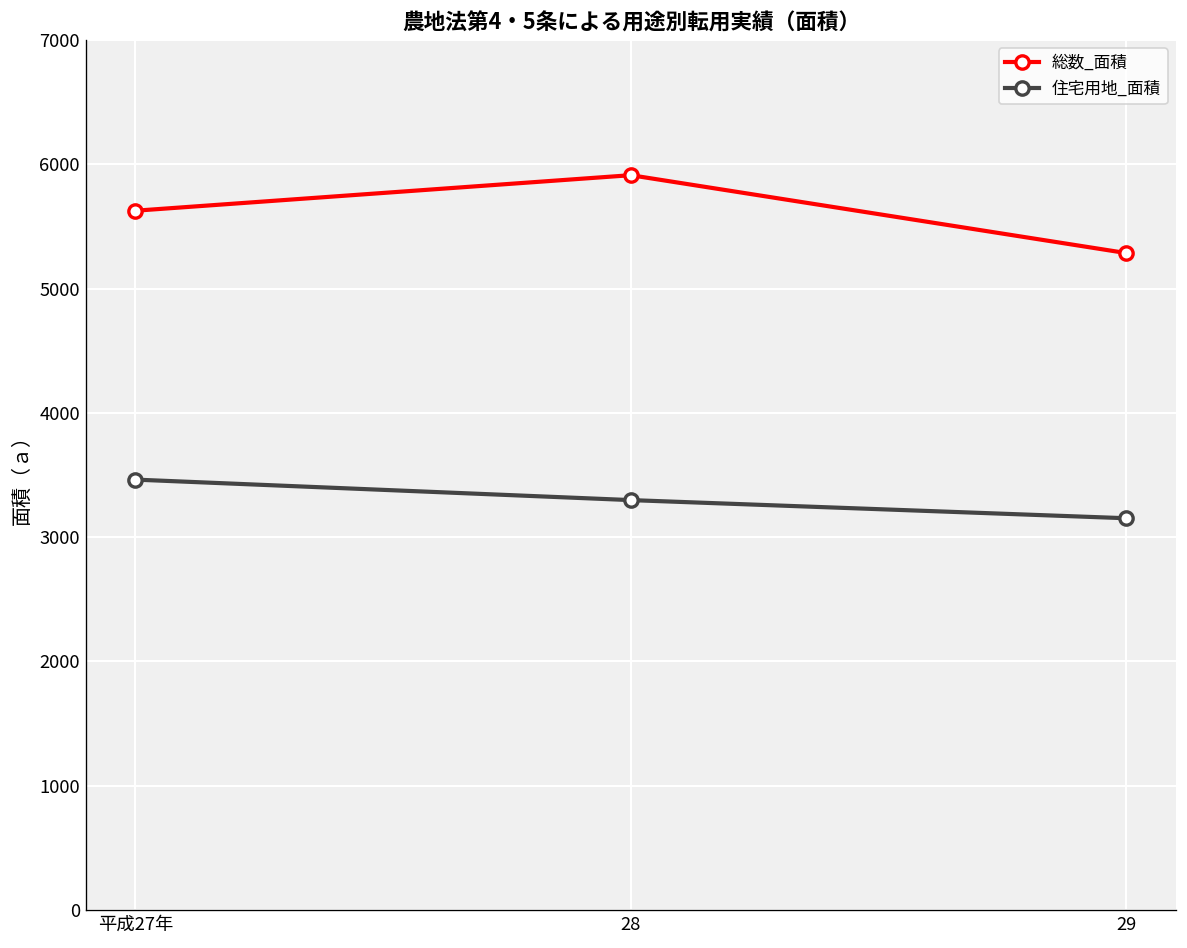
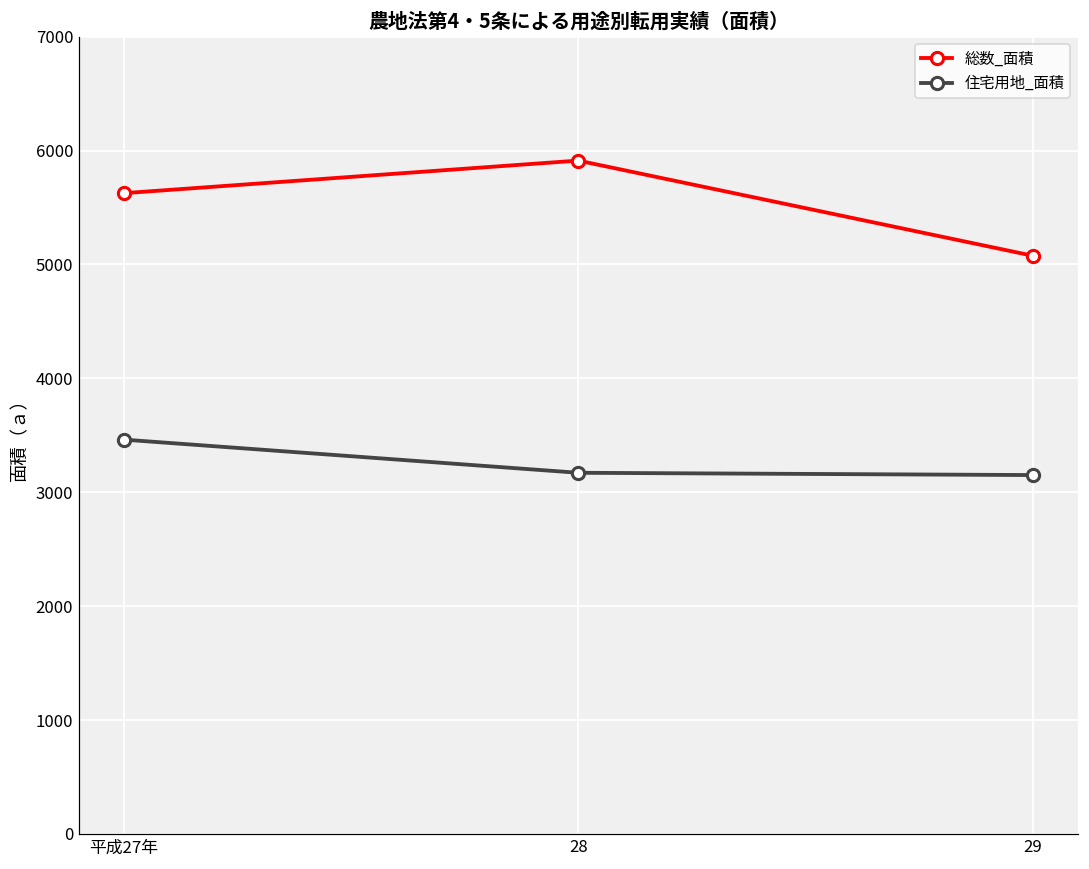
住宅用地_面積, 28: 3300 -> 3170
総数_面積, 29: 5290 -> 5080
